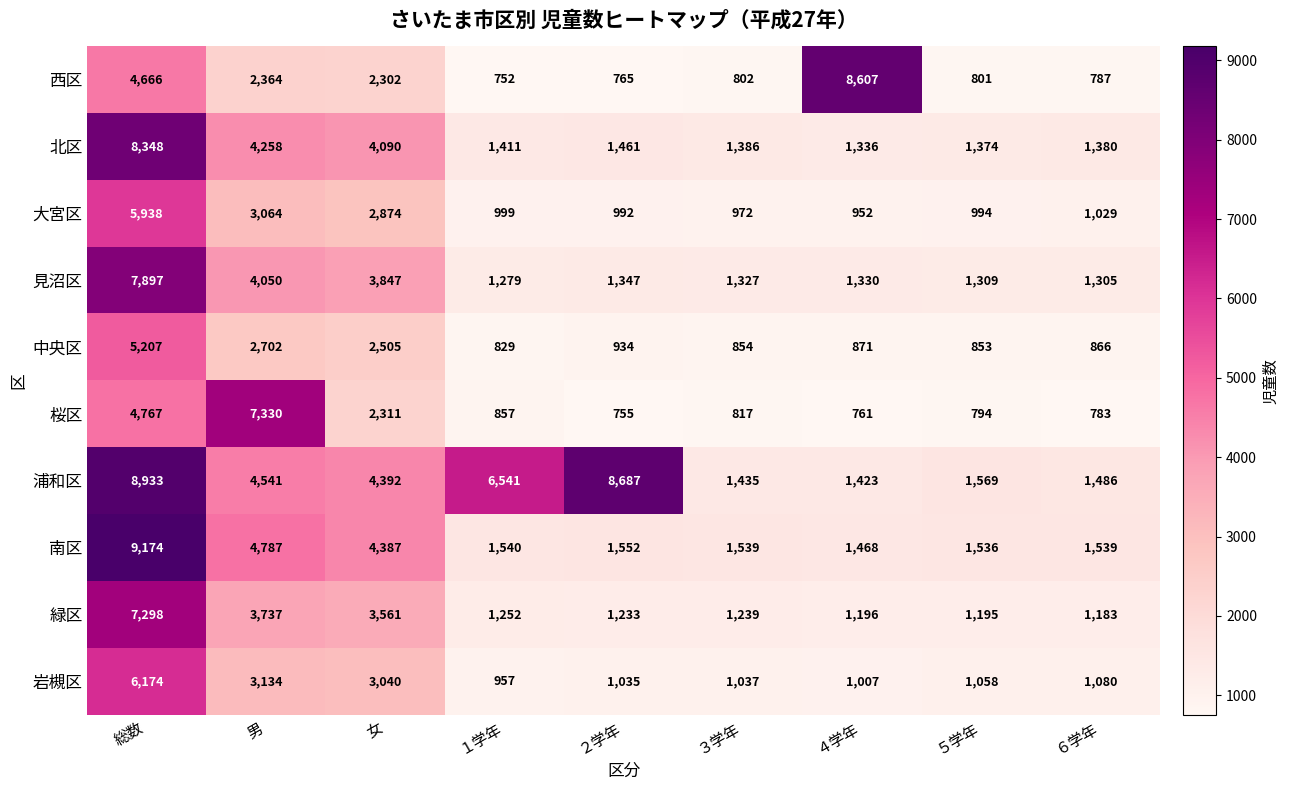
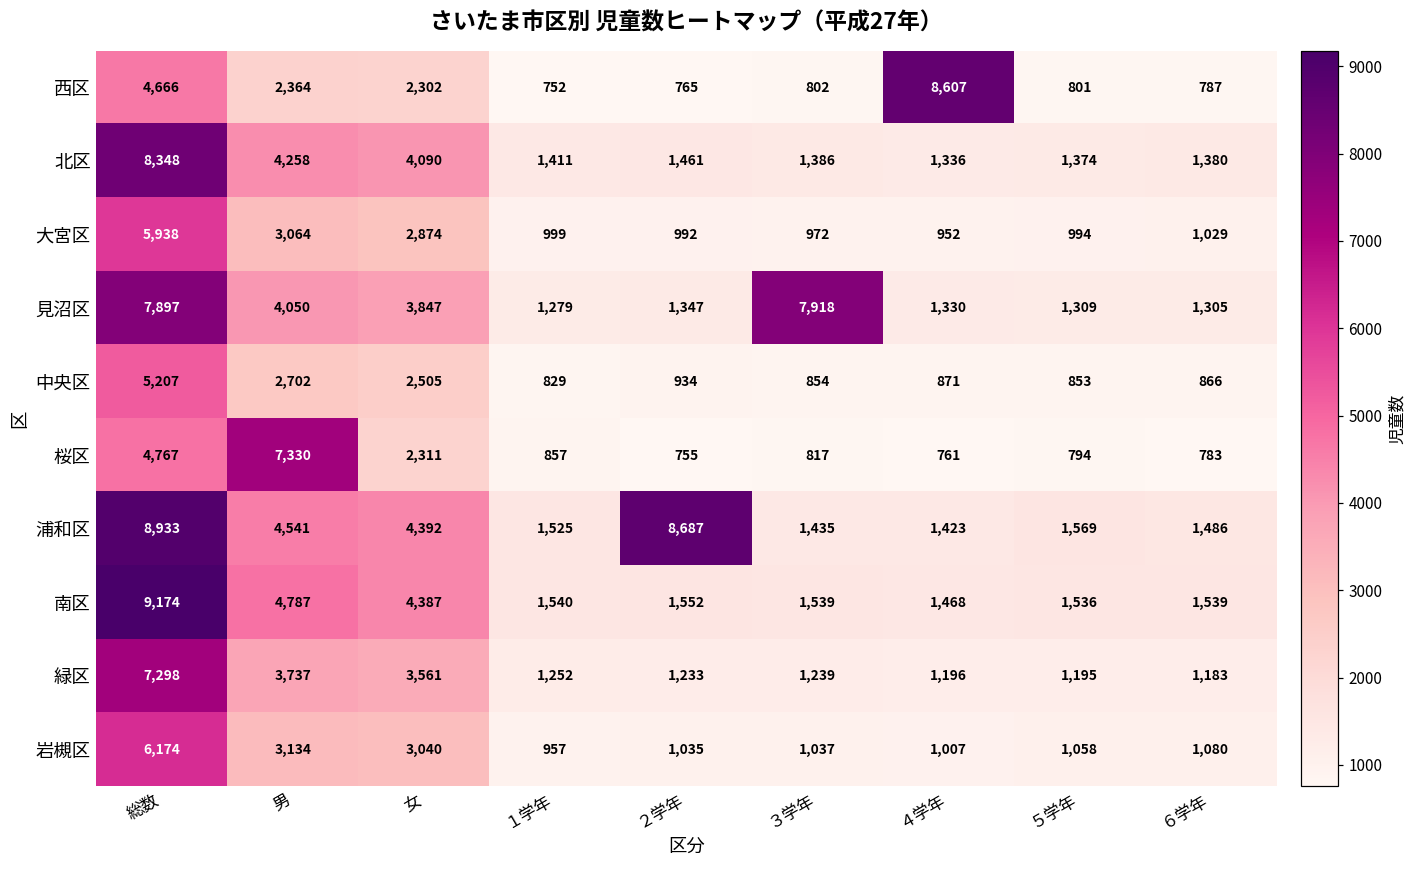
見沼区, ３学年: 1,327 -> 7,918
浦和区, １学年: 6,541 -> 1,525
